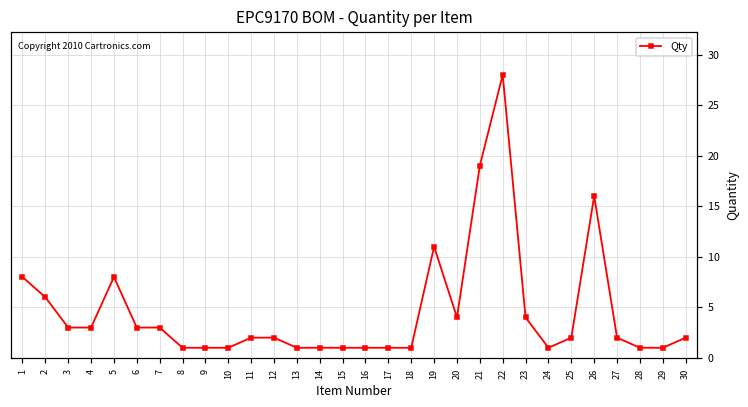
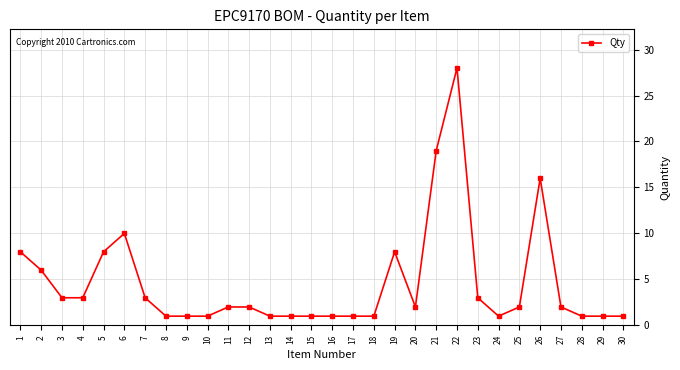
6: 3 -> 10
19: 11 -> 8
20: 4 -> 2
23: 4 -> 3
30: 2 -> 1
